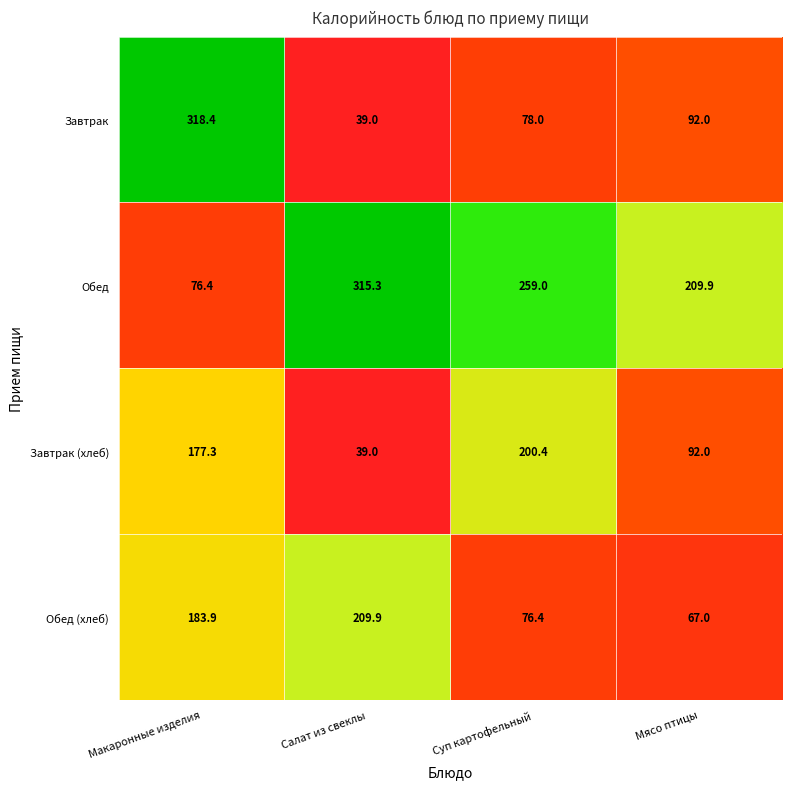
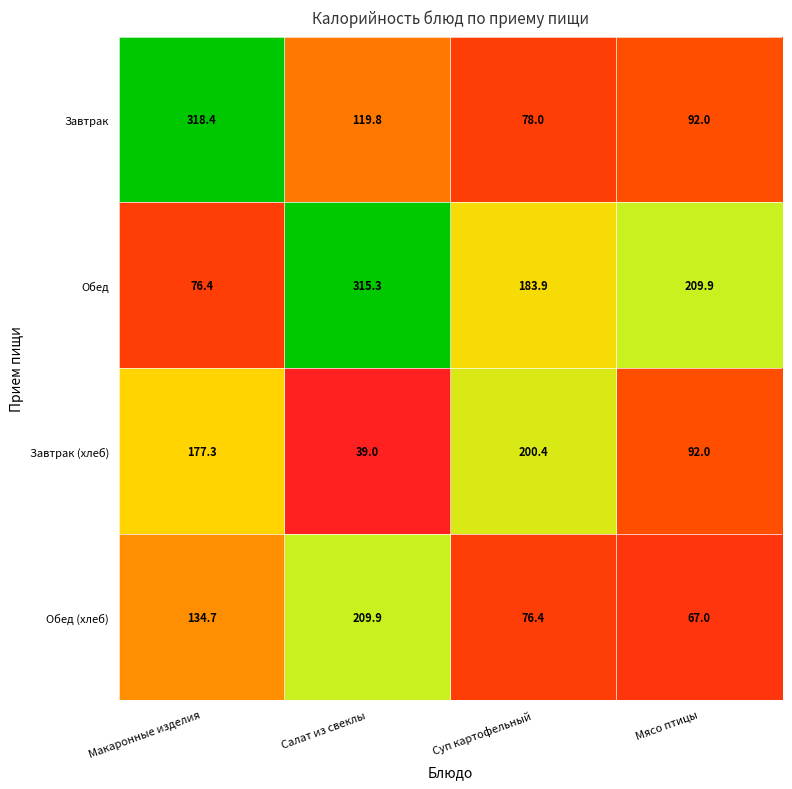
Завтрак, Салат из свеклы: 39.0 -> 119.8
Обед, Суп картофельный: 259.0 -> 183.9
Обед (хлеб), Макаронные изделия: 183.9 -> 134.7
